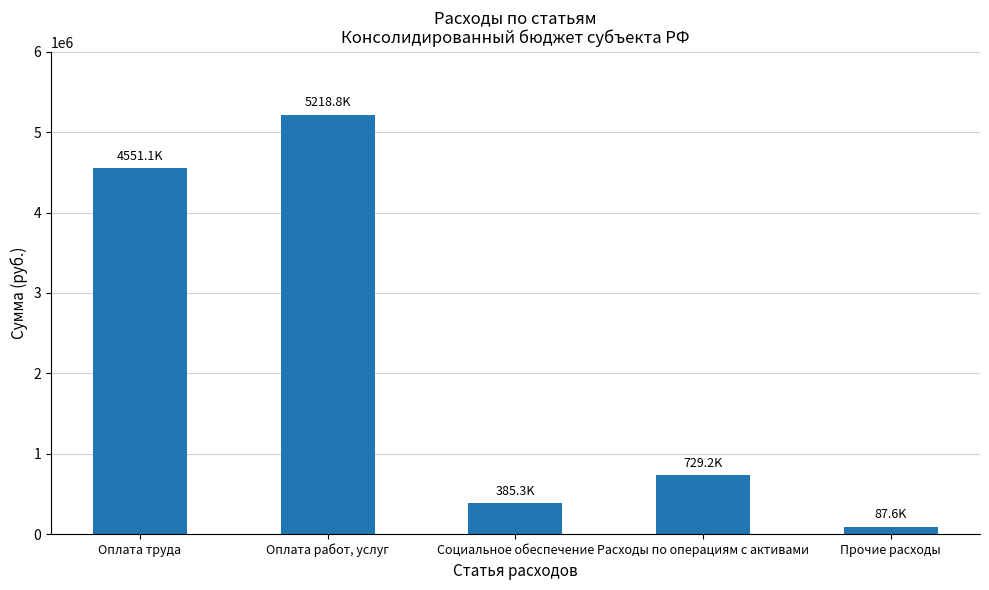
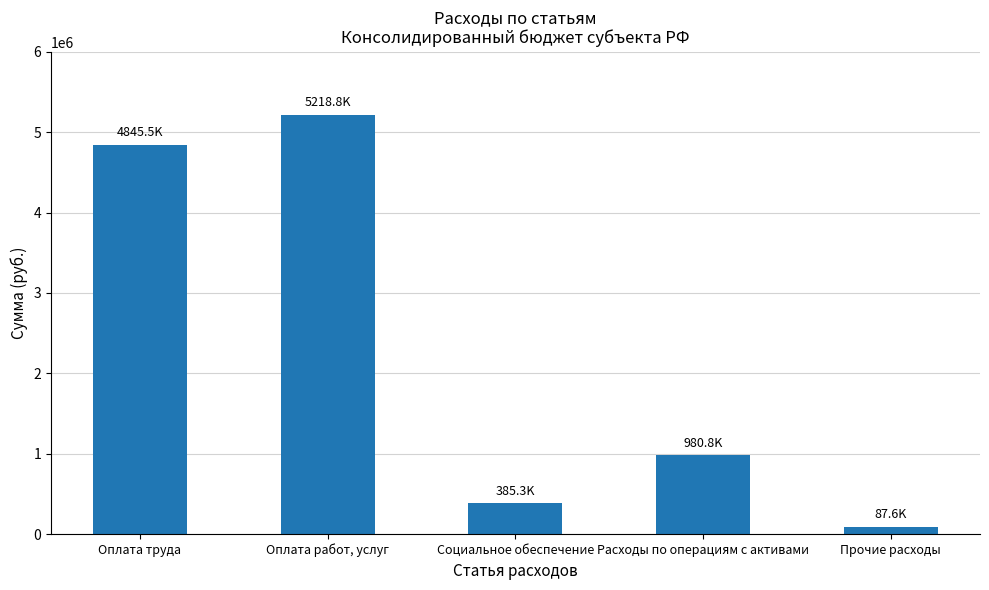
Оплата труда: 4551.1K -> 4845.5K
Расходы по операциям с активами: 729.2K -> 980.8K
